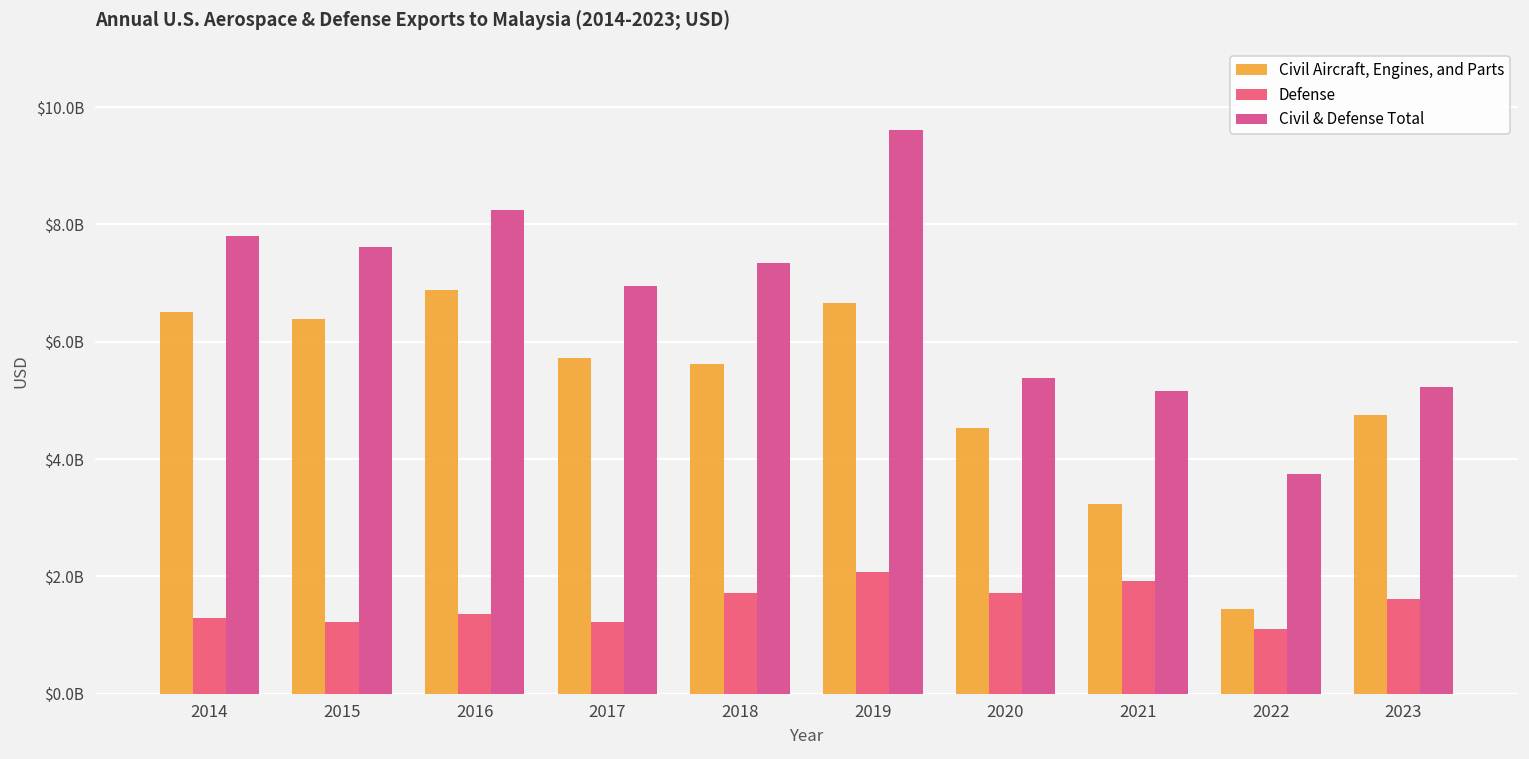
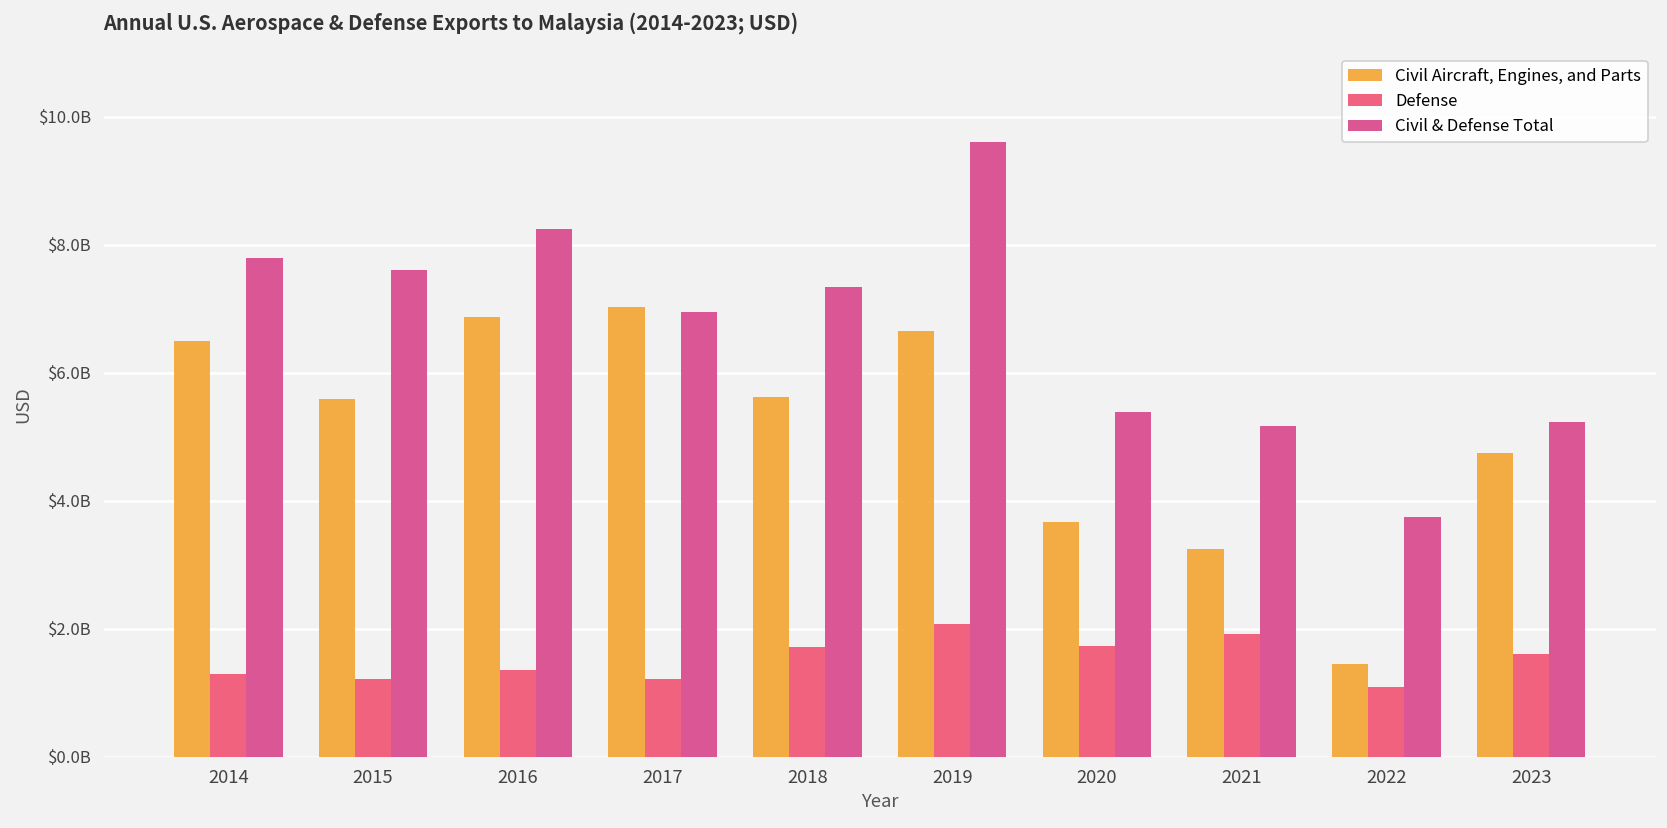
Civil Aircraft, Engines, and Parts, 2015: $6400000000 -> $5600000000
Civil Aircraft, Engines, and Parts, 2017: $5700000000 -> $7000000000
Civil Aircraft, Engines, and Parts, 2020: $4500000000 -> $3700000000
